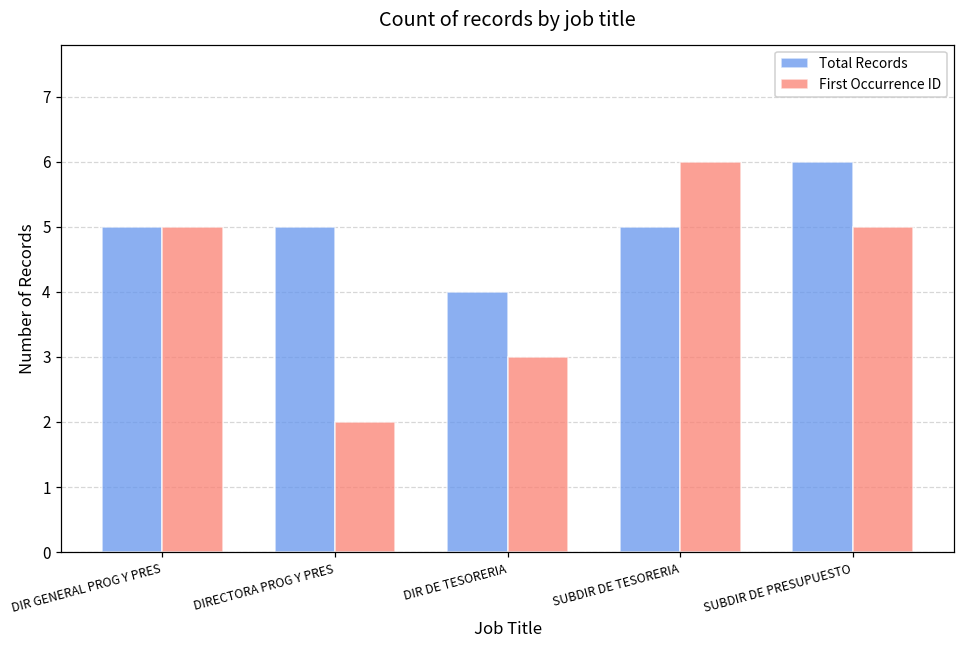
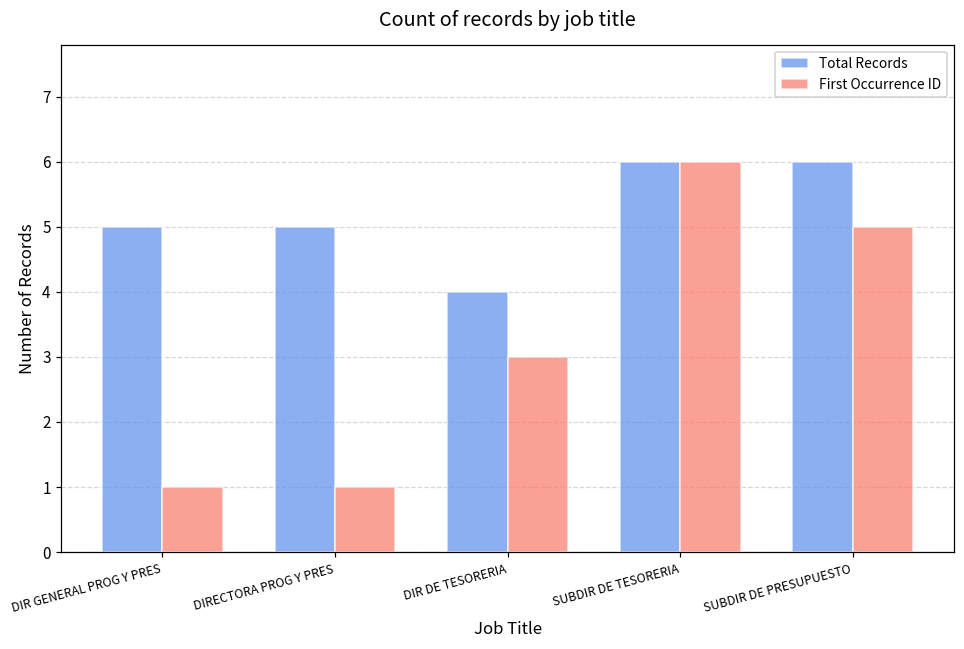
First Occurrence ID, DIR GENERAL PROG Y PRES: 5 -> 1
First Occurrence ID, DIRECTORA PROG Y PRES: 2 -> 1
Total Records, SUBDIR DE TESORERIA: 5 -> 6
